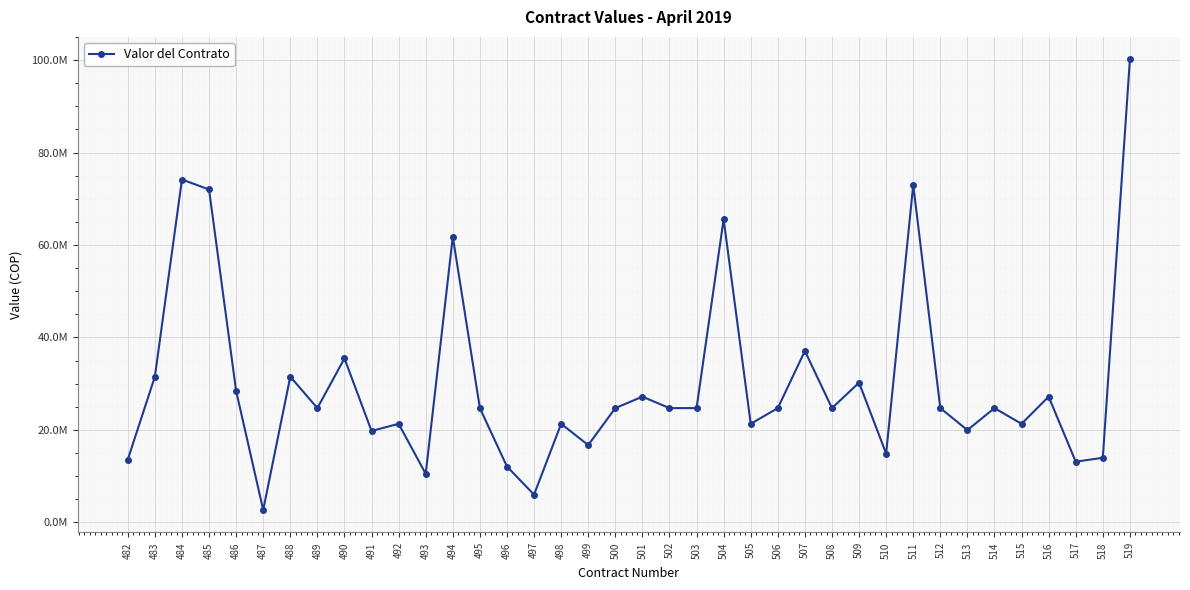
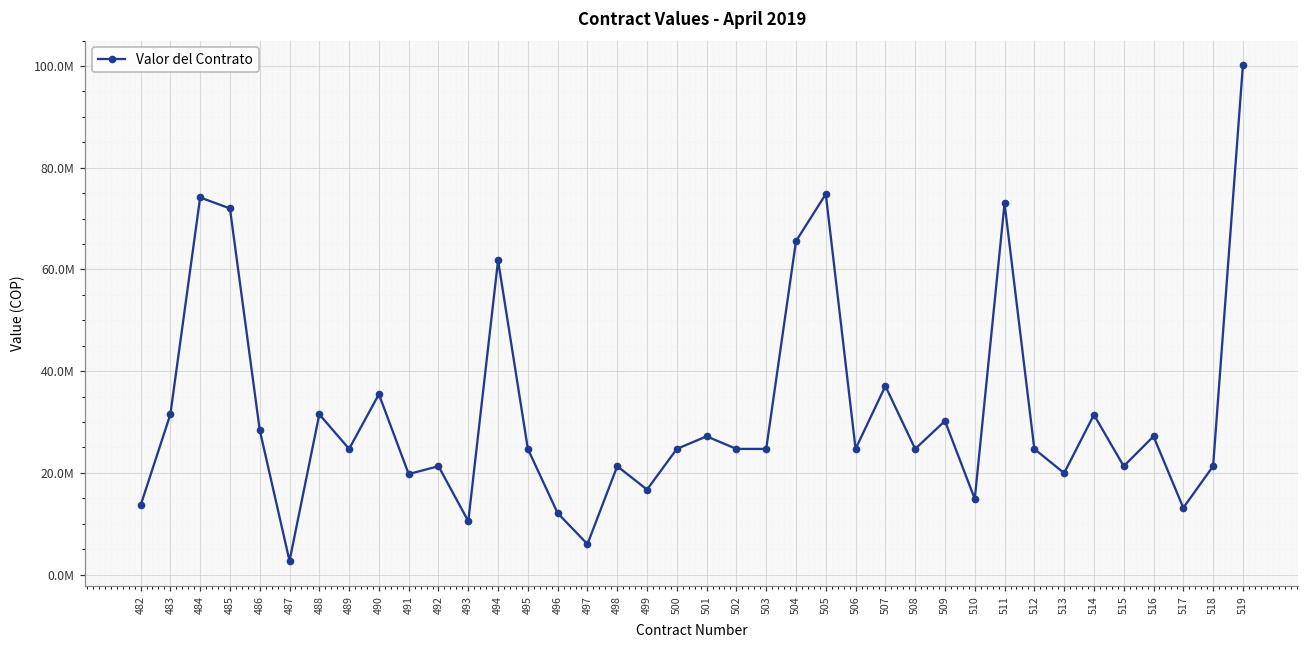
505: 21000000 -> 75000000
514: 25000000 -> 31000000
518: 14000000 -> 21000000
